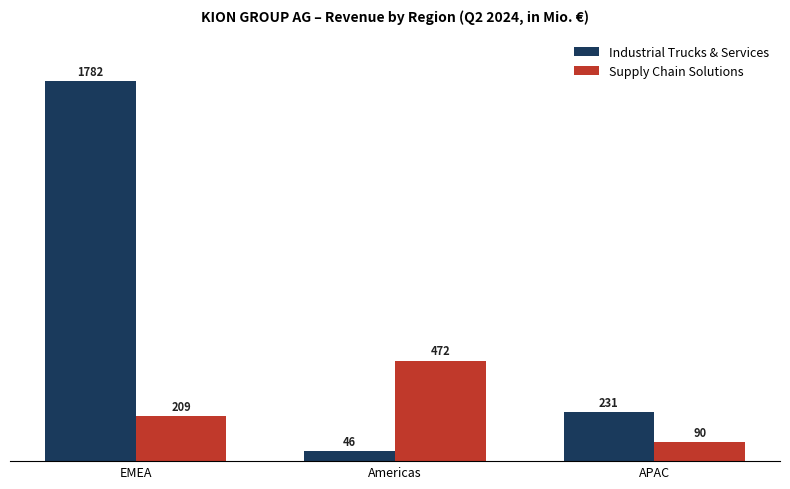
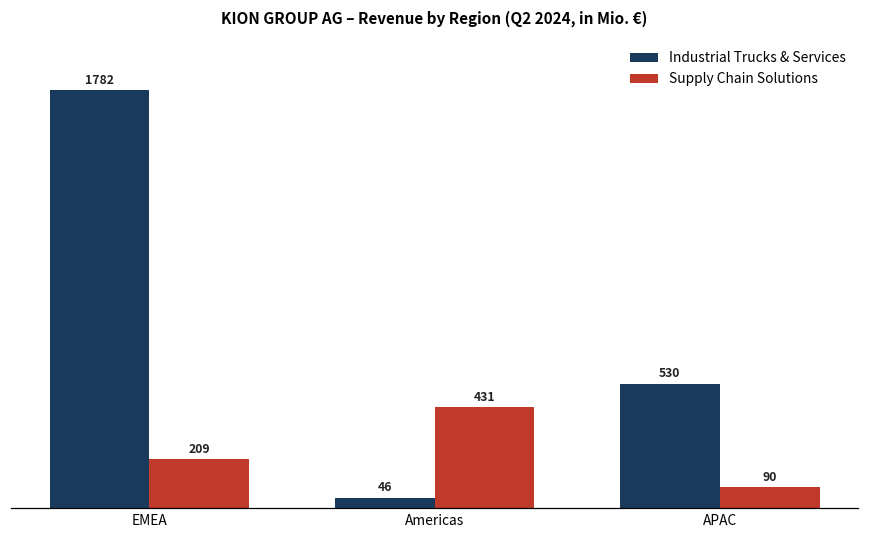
Supply Chain Solutions, Americas: 472 -> 431
Industrial Trucks & Services, APAC: 231 -> 530
